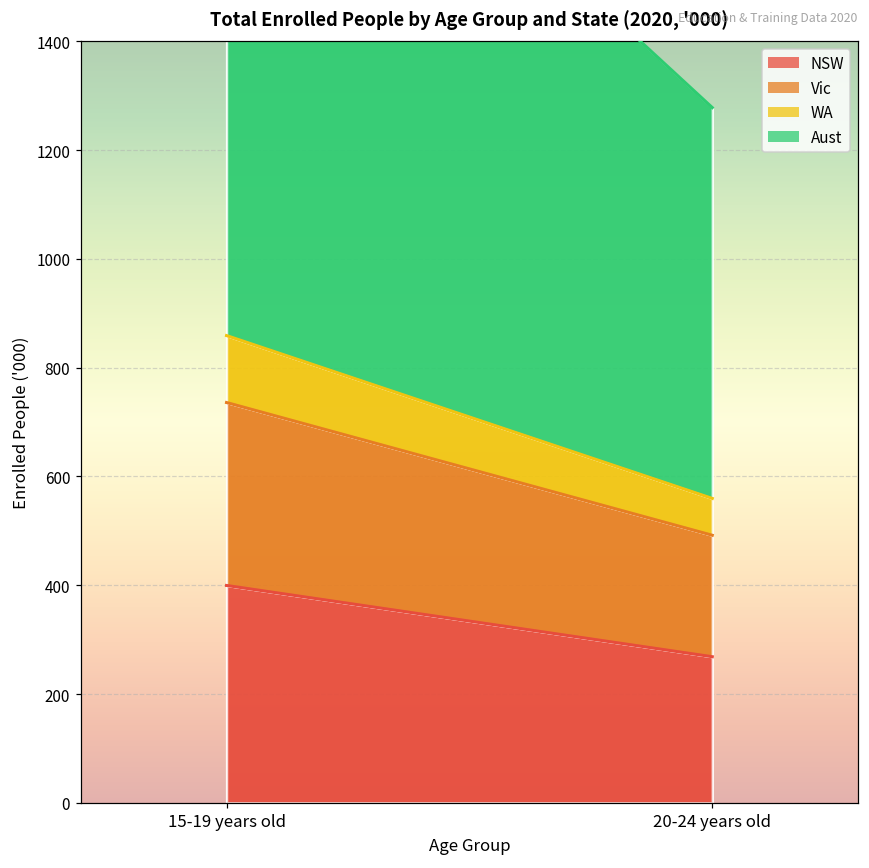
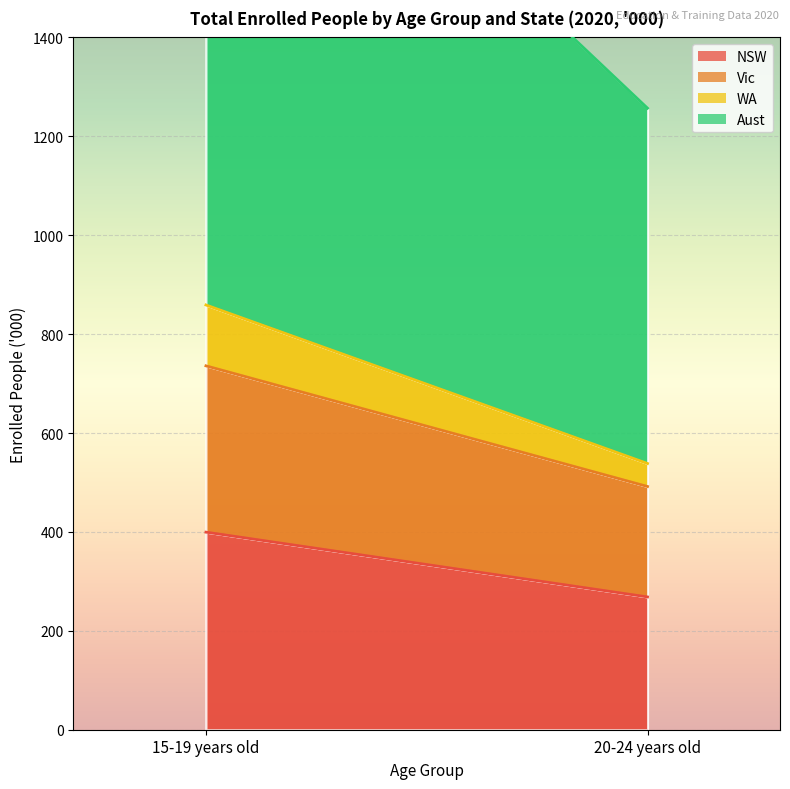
WA, 20-24 years old: 70 -> 50
